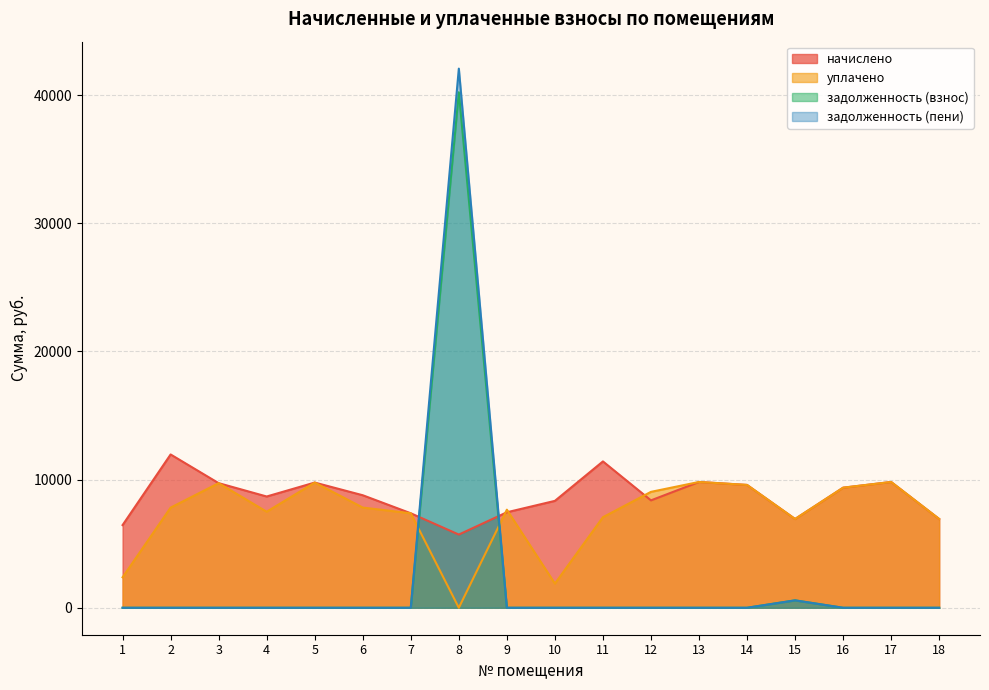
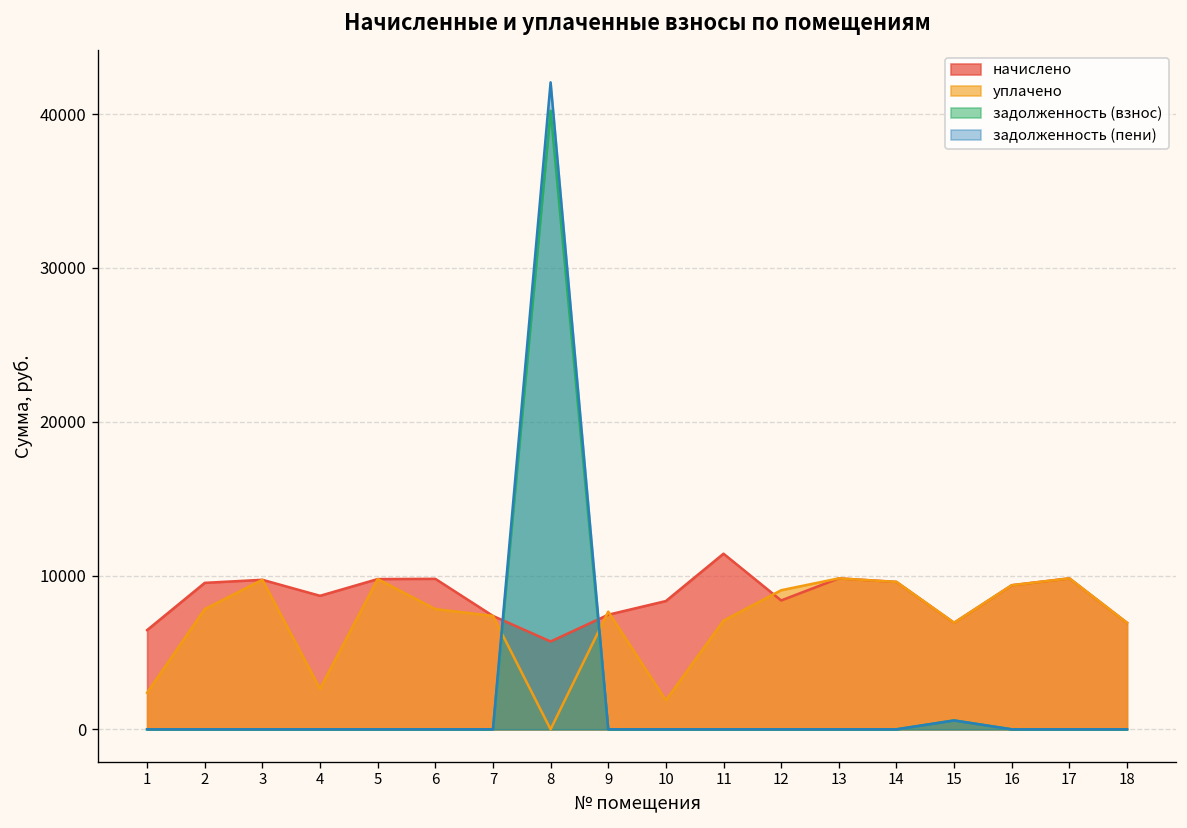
начислено, 2: 12000 -> 9500
уплачено, 4: 7500 -> 2600
начислено, 6: 8800 -> 9800
